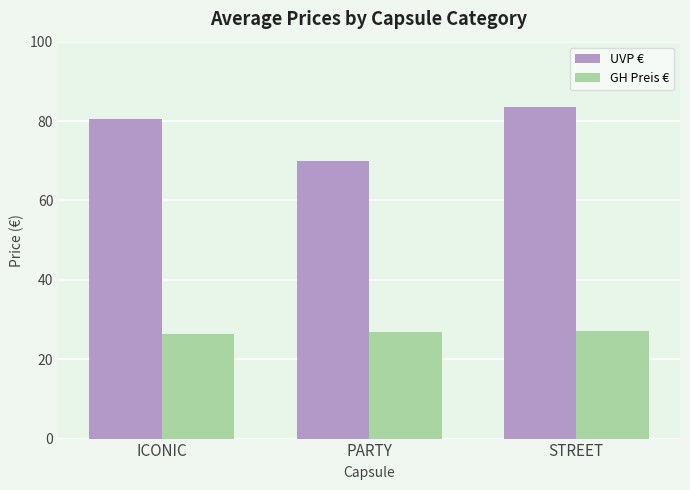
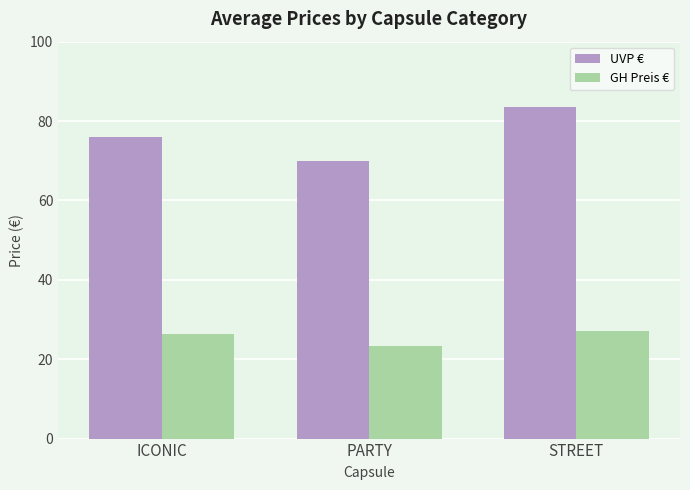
UVP €, ICONIC: 81 -> 76
GH Preis €, PARTY: 27 -> 23
